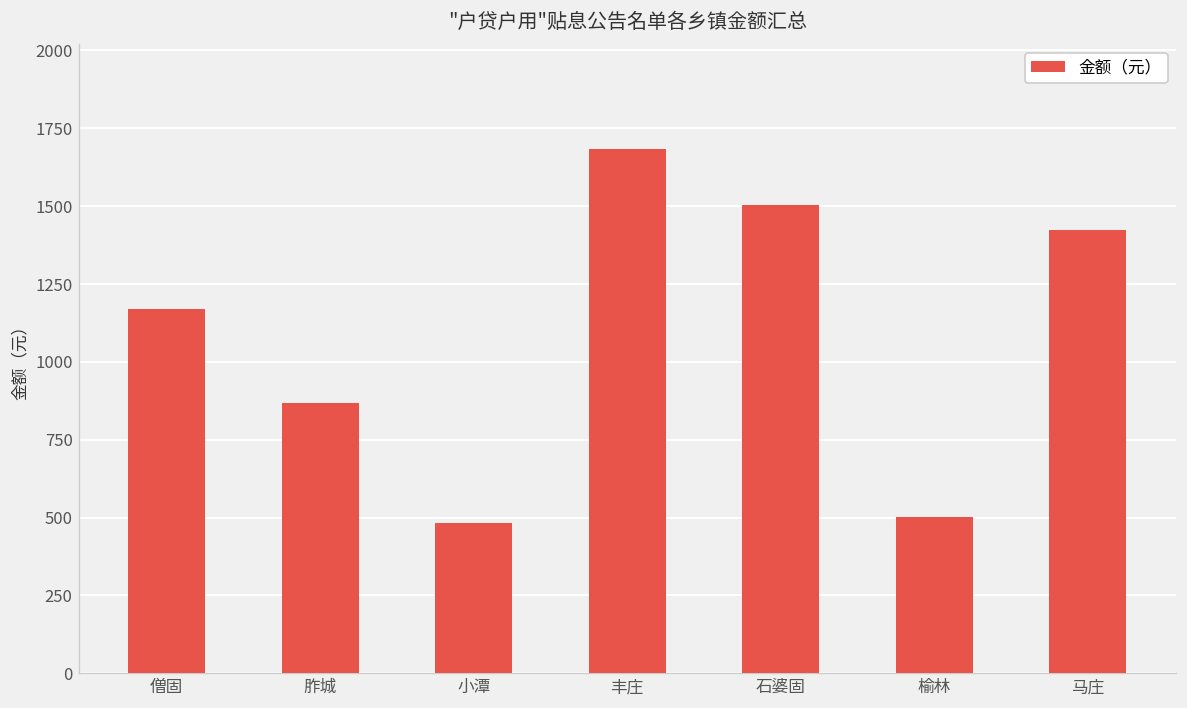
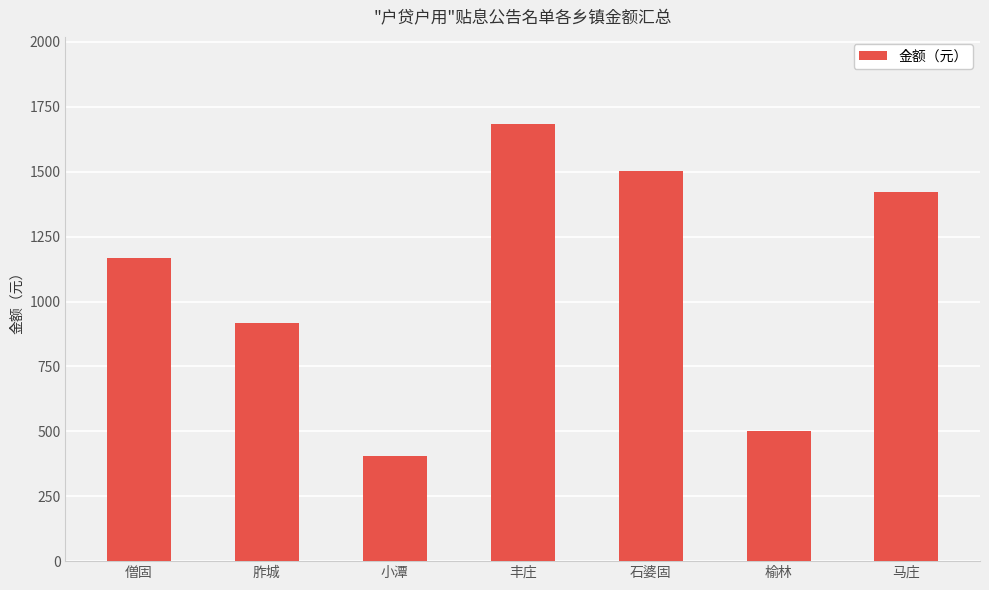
胙城: 870 -> 920
小潭: 480 -> 410
